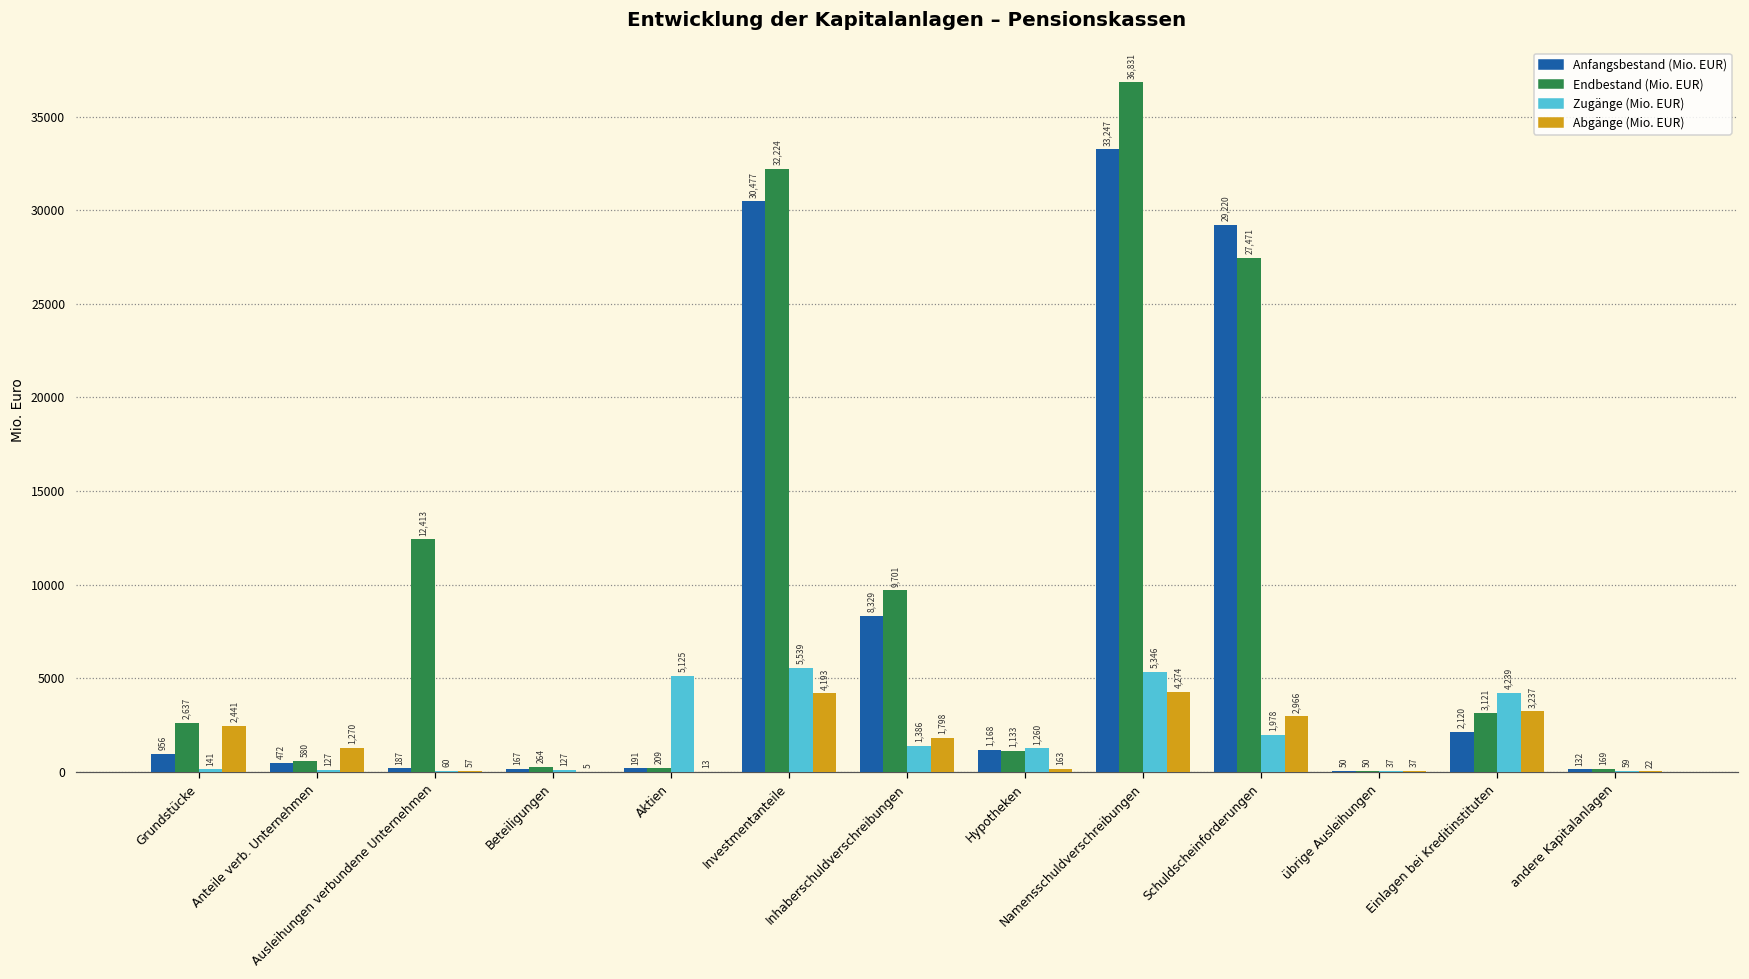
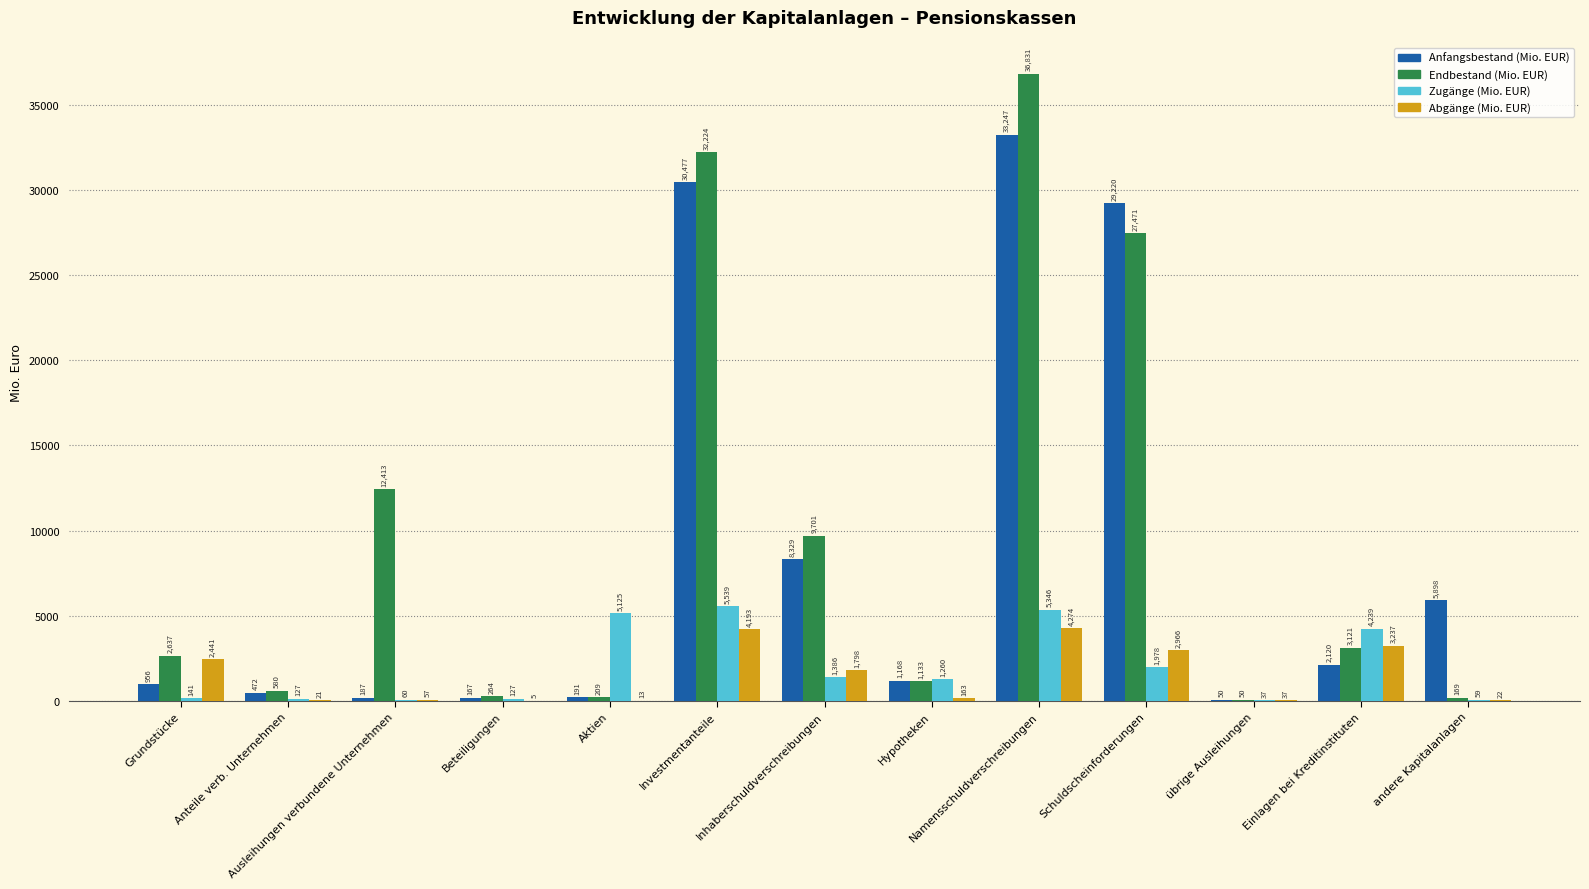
Abgänge (Mio. EUR), Anteile verb. Unternehmen: 1,270 -> 21
Anfangsbestand (Mio. EUR), andere Kapitalanlagen: 132 -> 5,898
